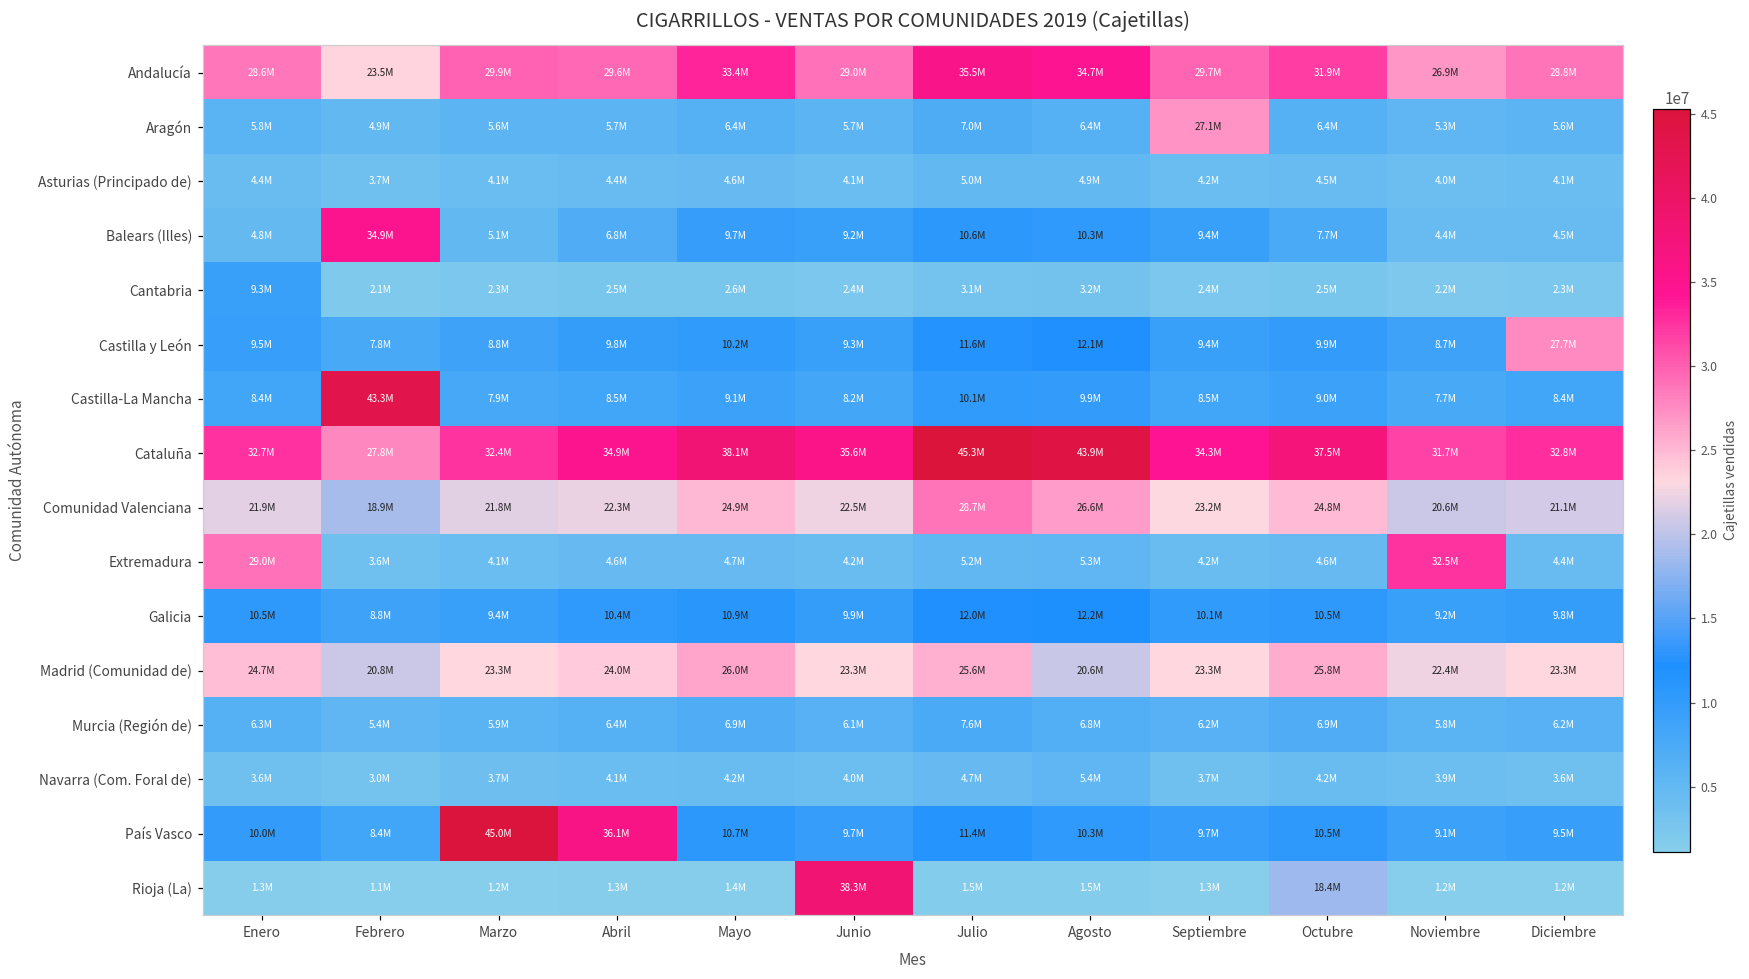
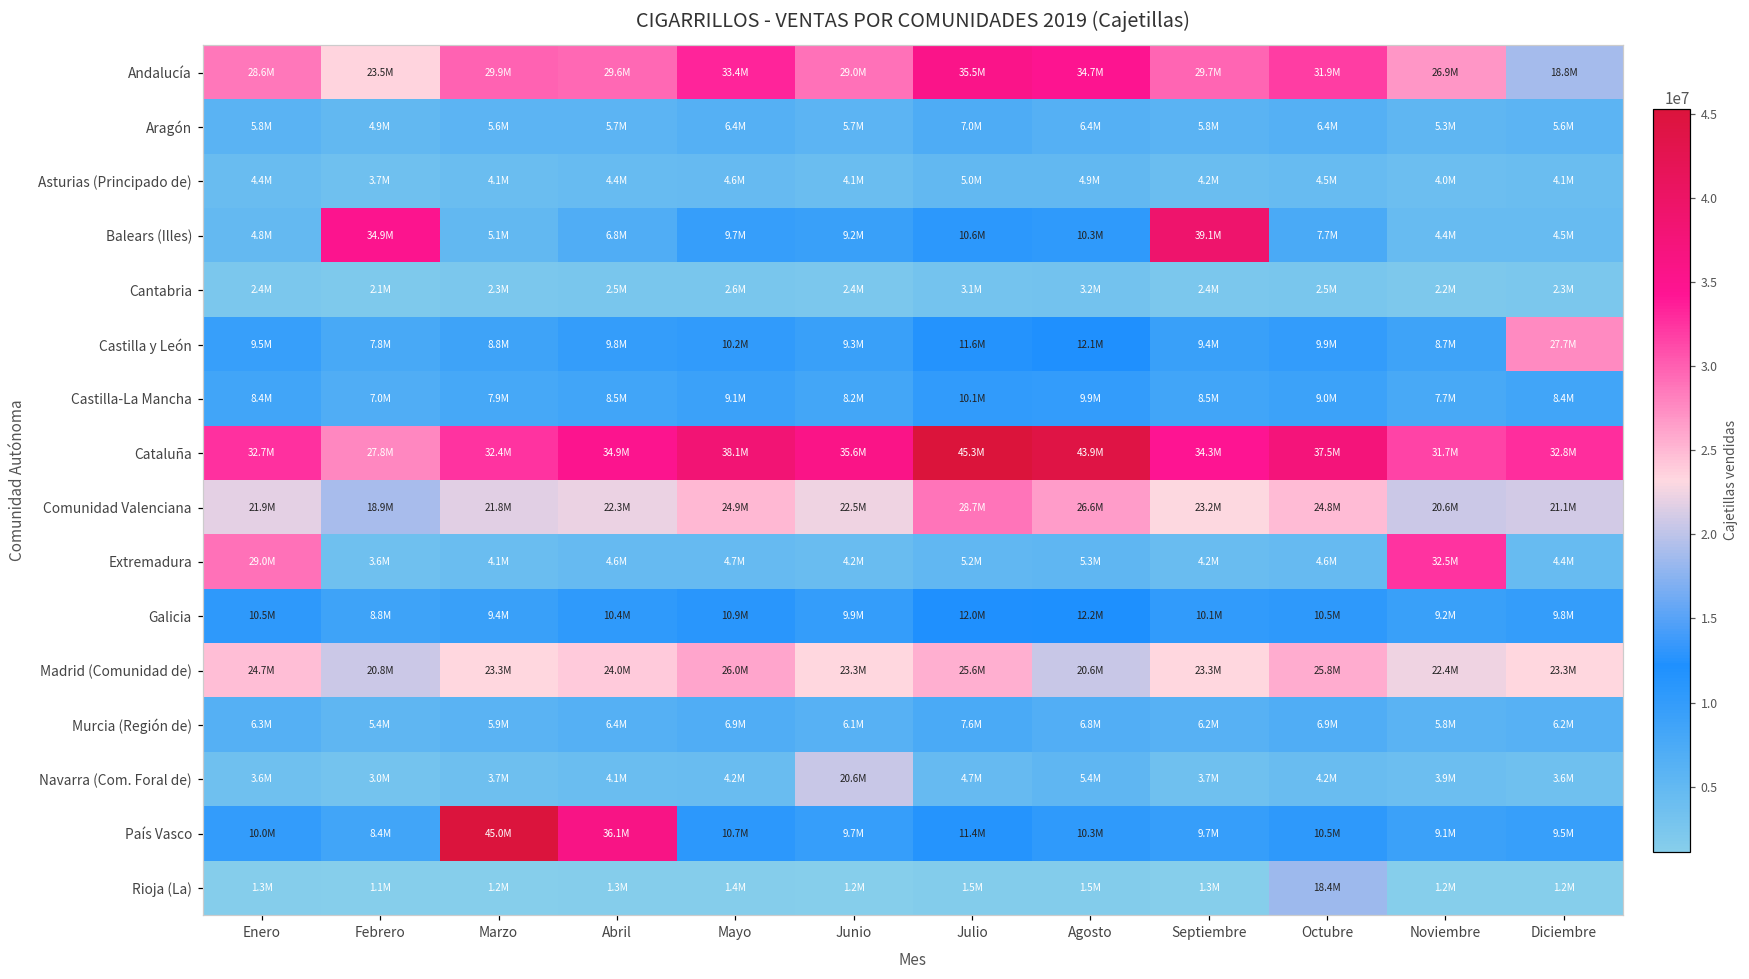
Andalucía, Diciembre: 28.8M -> 18.8M
Aragón, Septiembre: 27.1M -> 5.8M
Balears (Illes), Septiembre: 9.4M -> 39.1M
Cantabria, Enero: 9.3M -> 2.4M
Castilla-La Mancha, Febrero: 43.3M -> 7.0M
Navarra (Com. Foral de), Junio: 4.0M -> 20.6M
Rioja (La), Junio: 38.3M -> 1.2M
